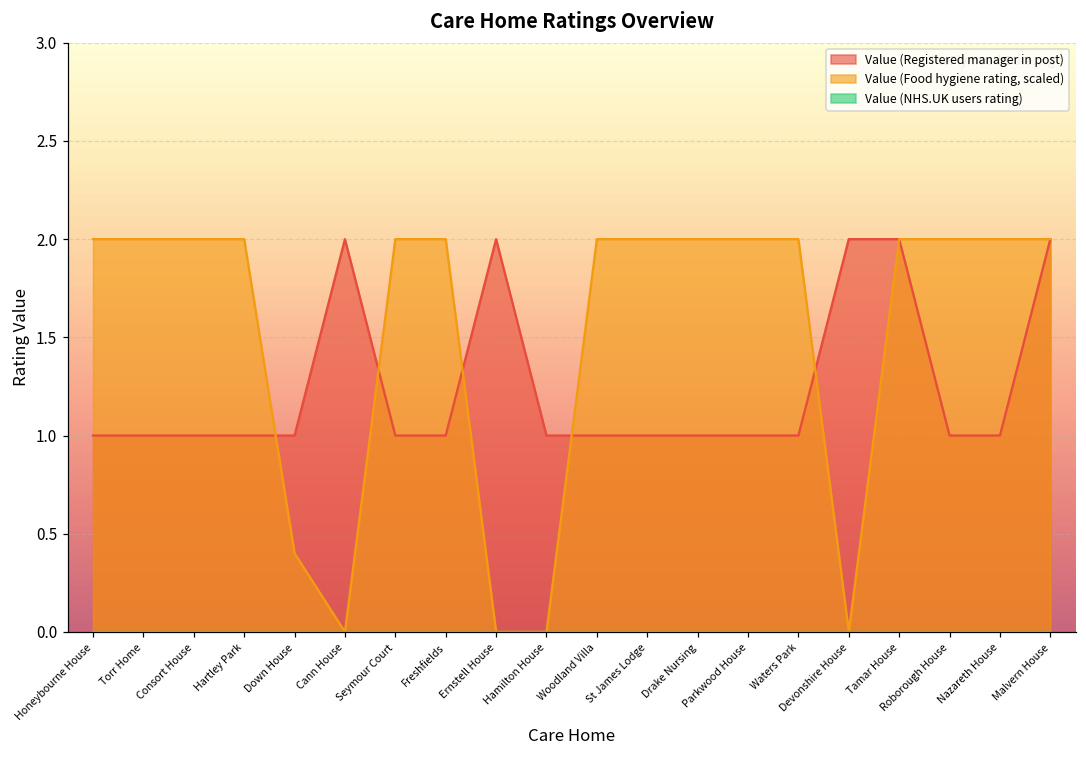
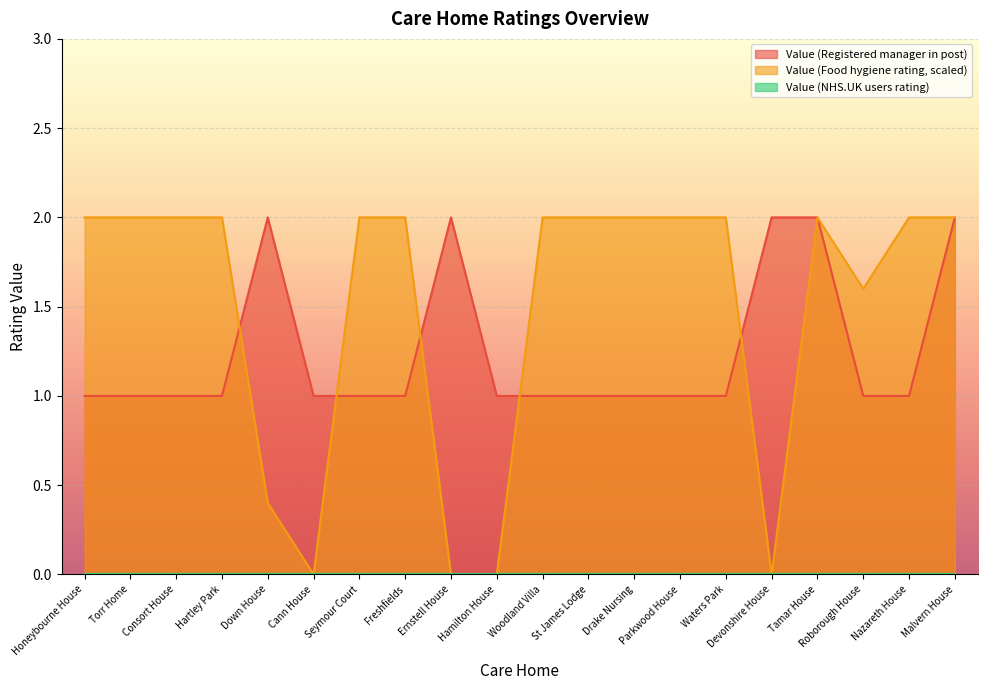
Value (Registered manager in post), Down House: 1 -> 2
Value (Registered manager in post), Cann House: 2 -> 1
Value (Food hygiene rating, scaled), Roborough House: 2.00 -> 1.60
